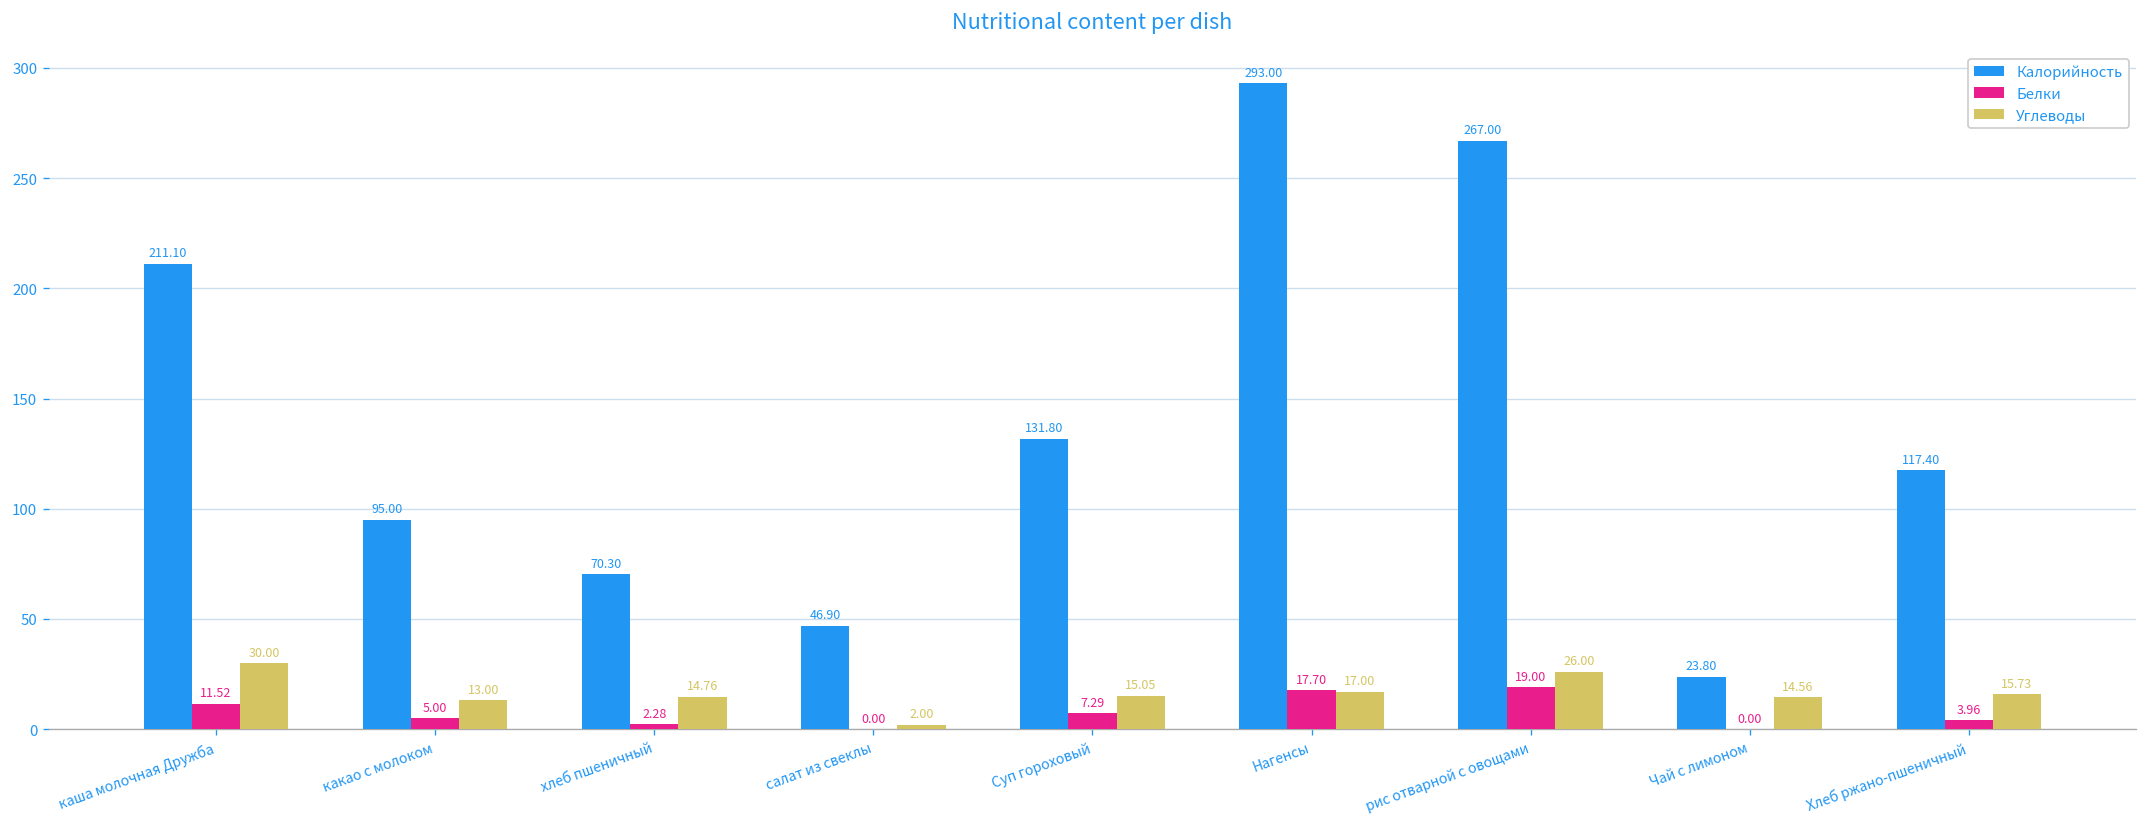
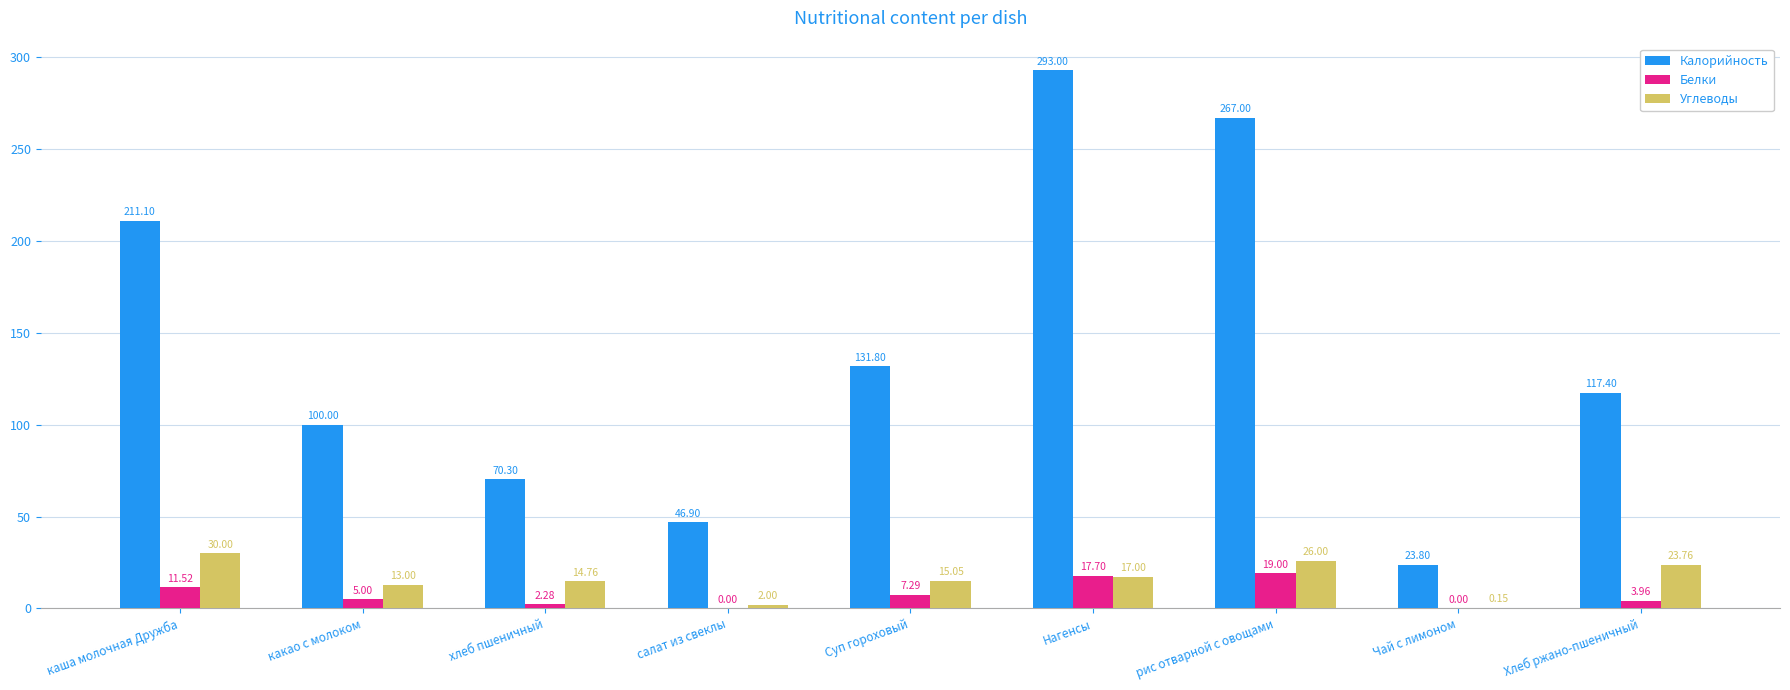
Калорийность, какао с молоком: 95.00 -> 100.00
Углеводы, Чай с лимоном: 14.56 -> 0.15
Углеводы, Хлеб ржано-пшеничный: 15.73 -> 23.76
